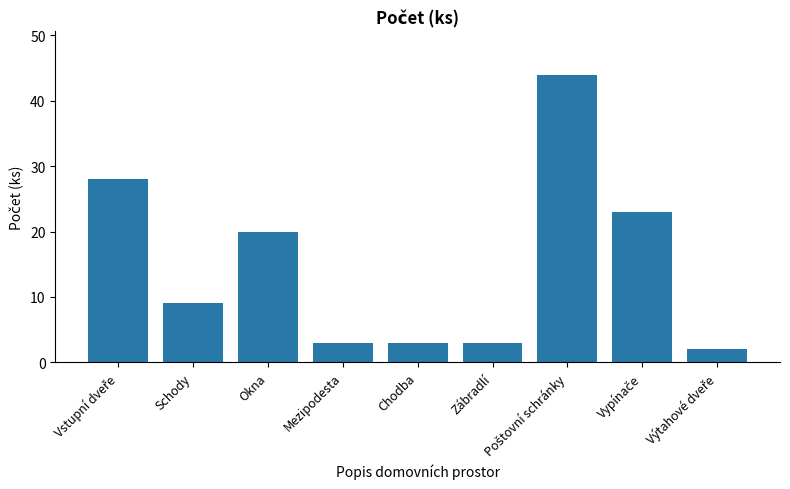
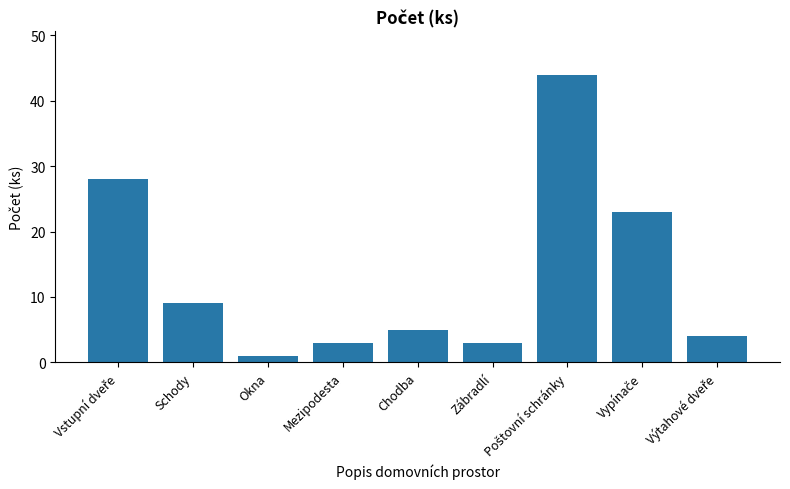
Okna: 20 -> 1
Chodba: 3 -> 5
Výtahové dveře: 2 -> 4
